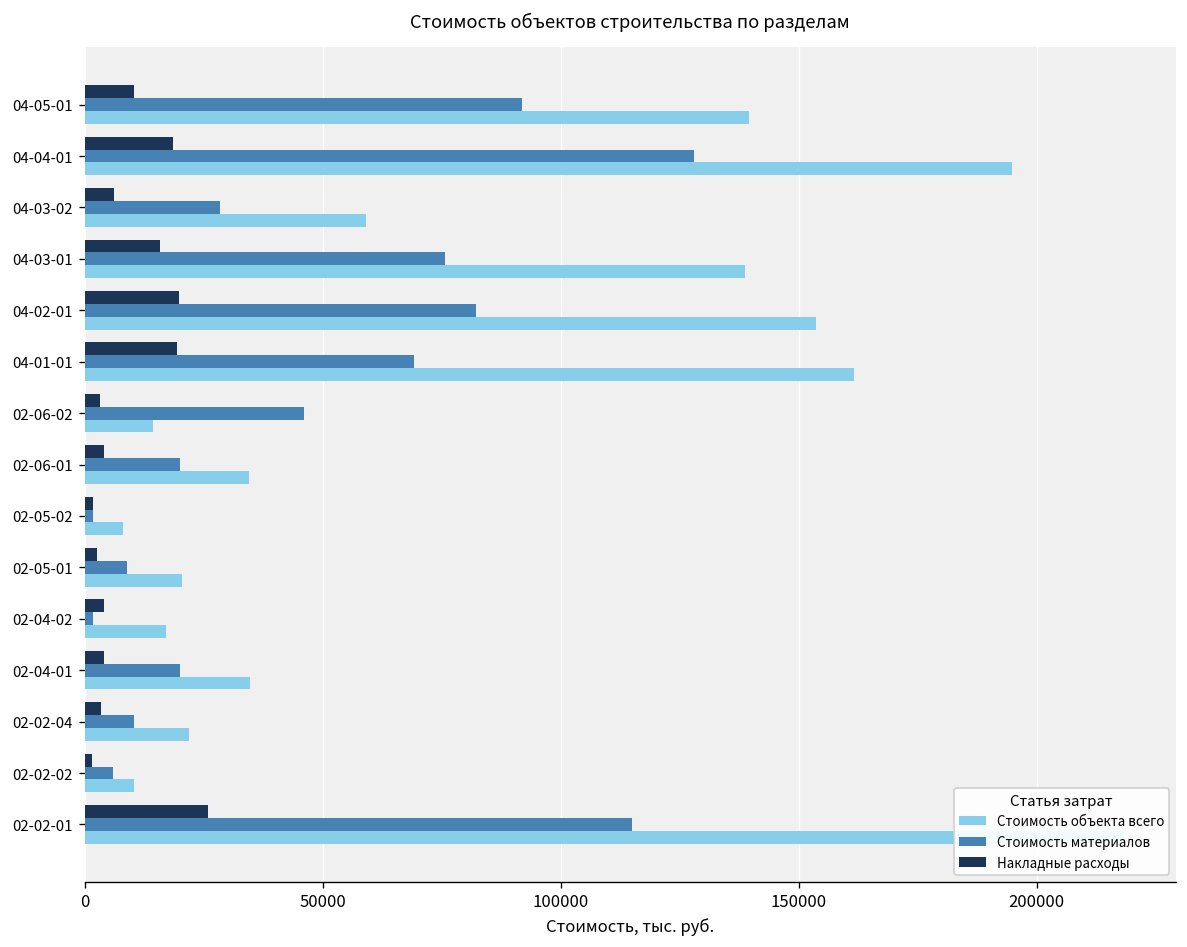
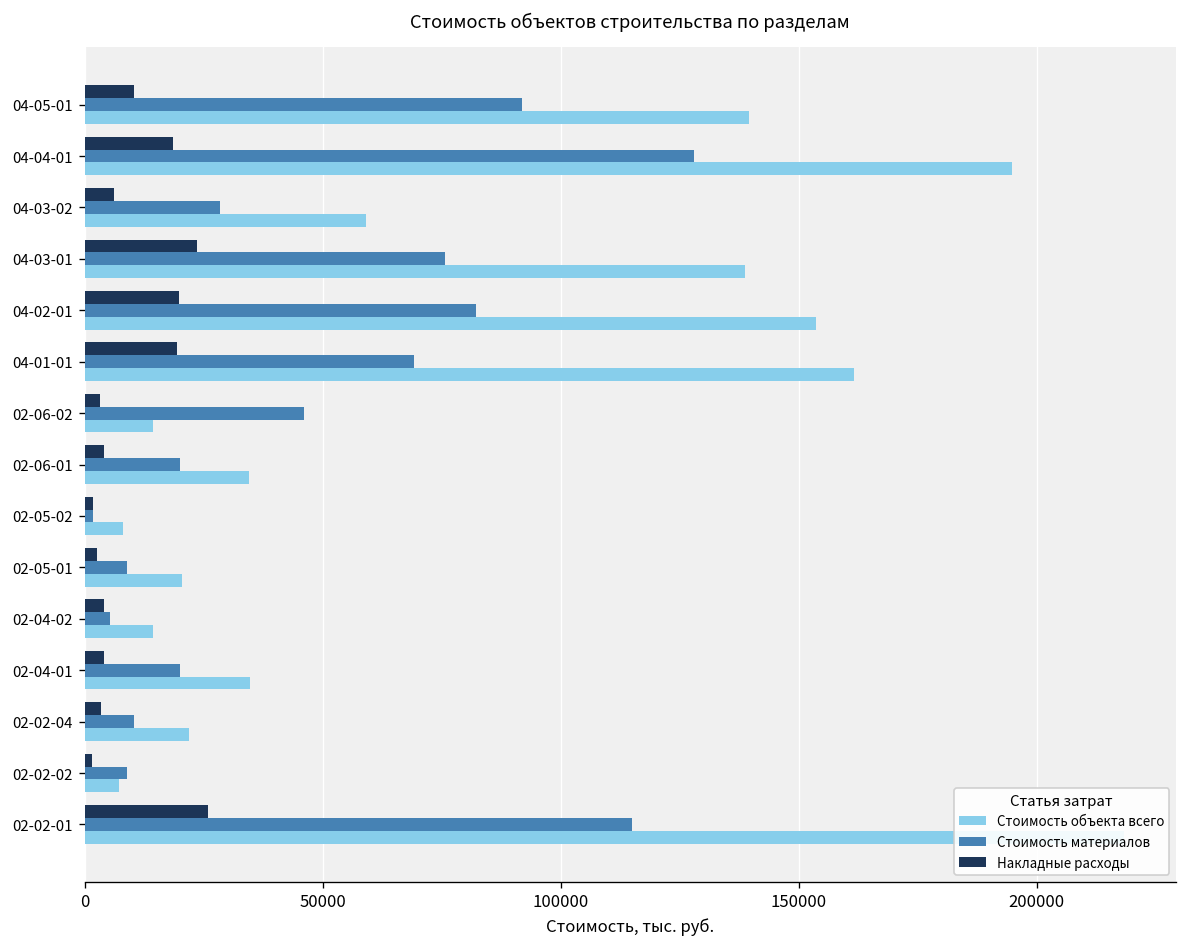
Накладные расходы, 04-03-01: 16000 -> 24000
Стоимость материалов, 02-04-02: 2000 -> 5000
Стоимость объекта всего, 02-04-02: 17000 -> 14000
Стоимость материалов, 02-02-02: 6000 -> 9000
Стоимость объекта всего, 02-02-02: 10000 -> 7000
